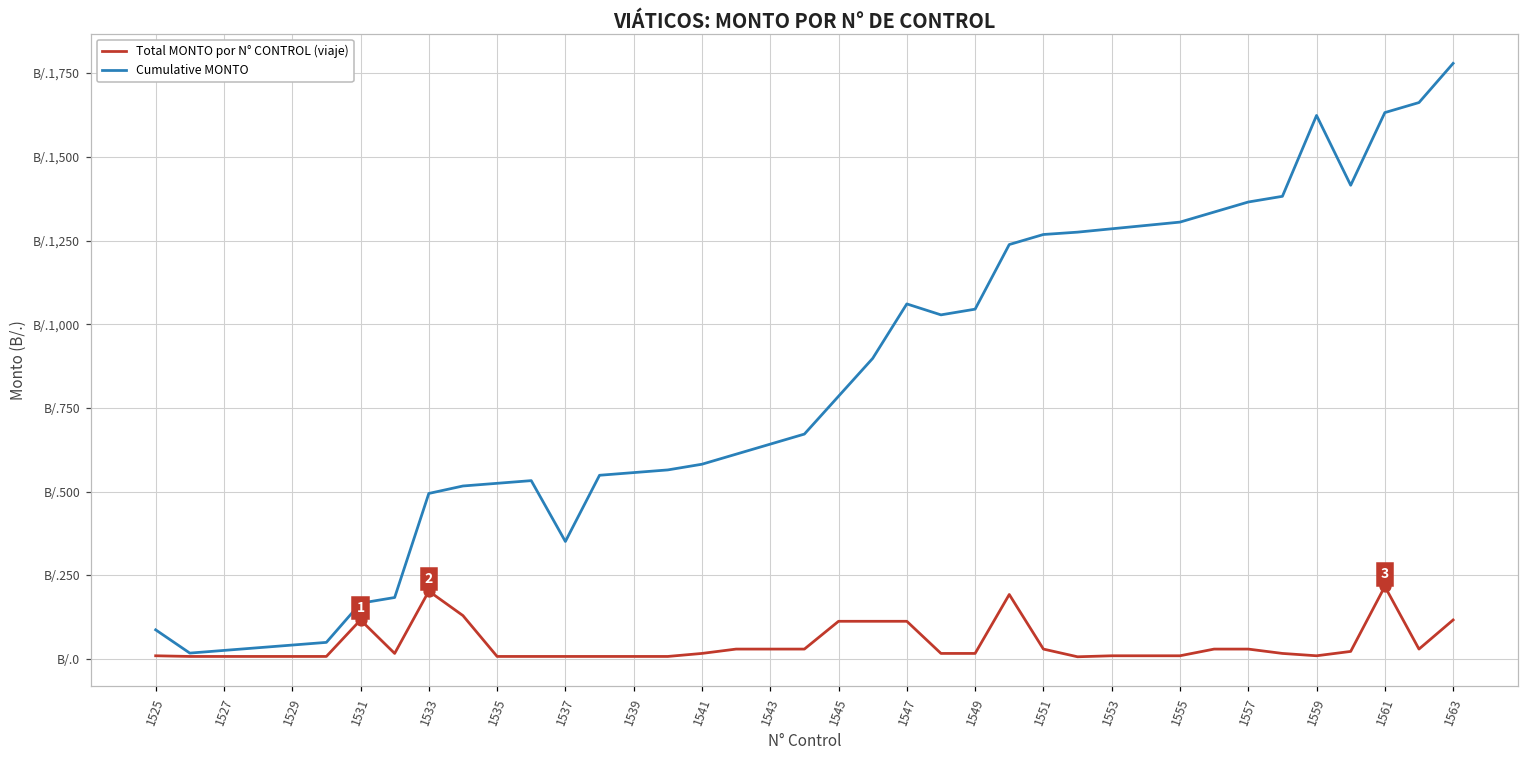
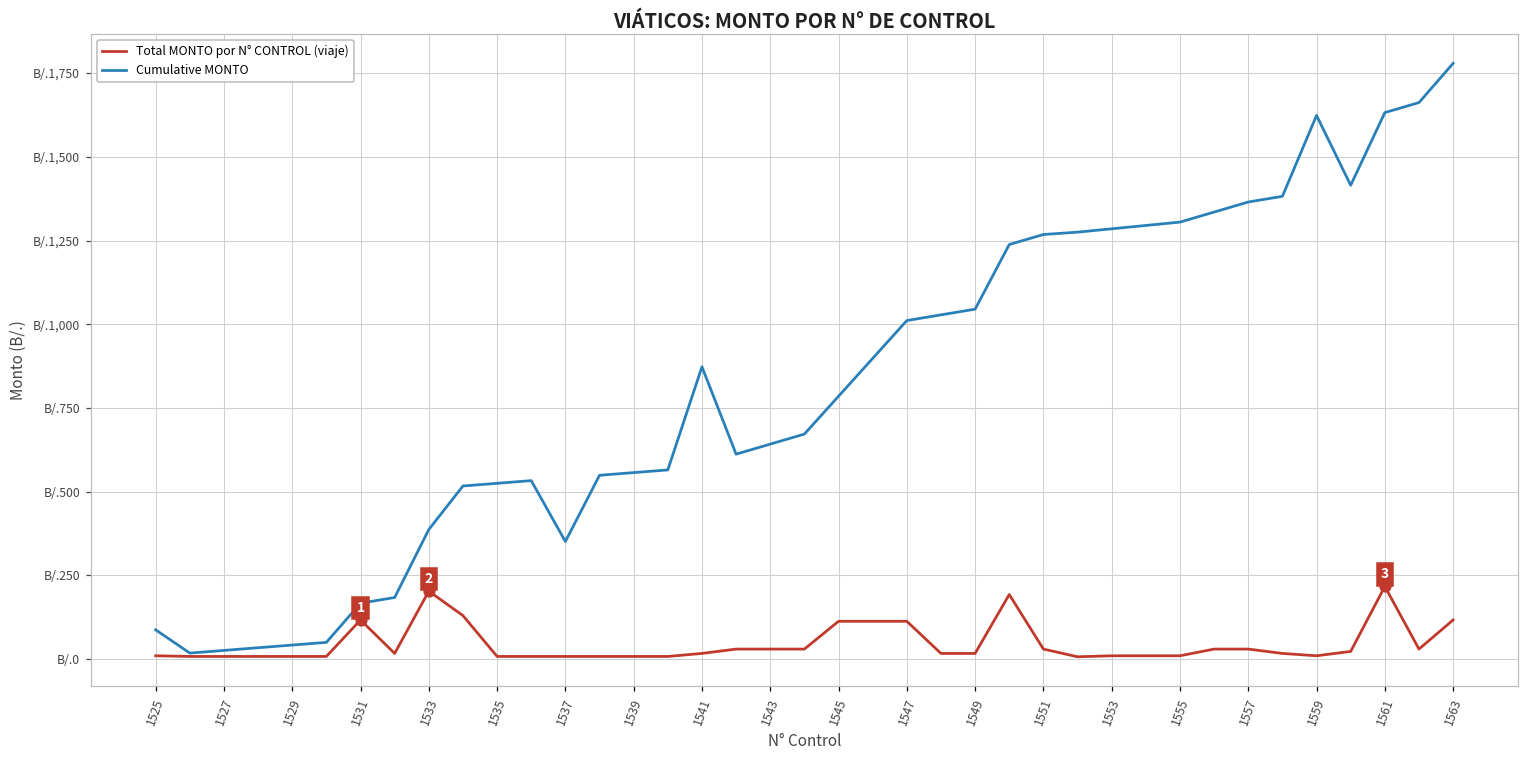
Cumulative MONTO, 1533: B/.490 -> B/.390
Cumulative MONTO, 1541: B/.580 -> B/.870
Cumulative MONTO, 1547: B/.1,060 -> B/.1,010
